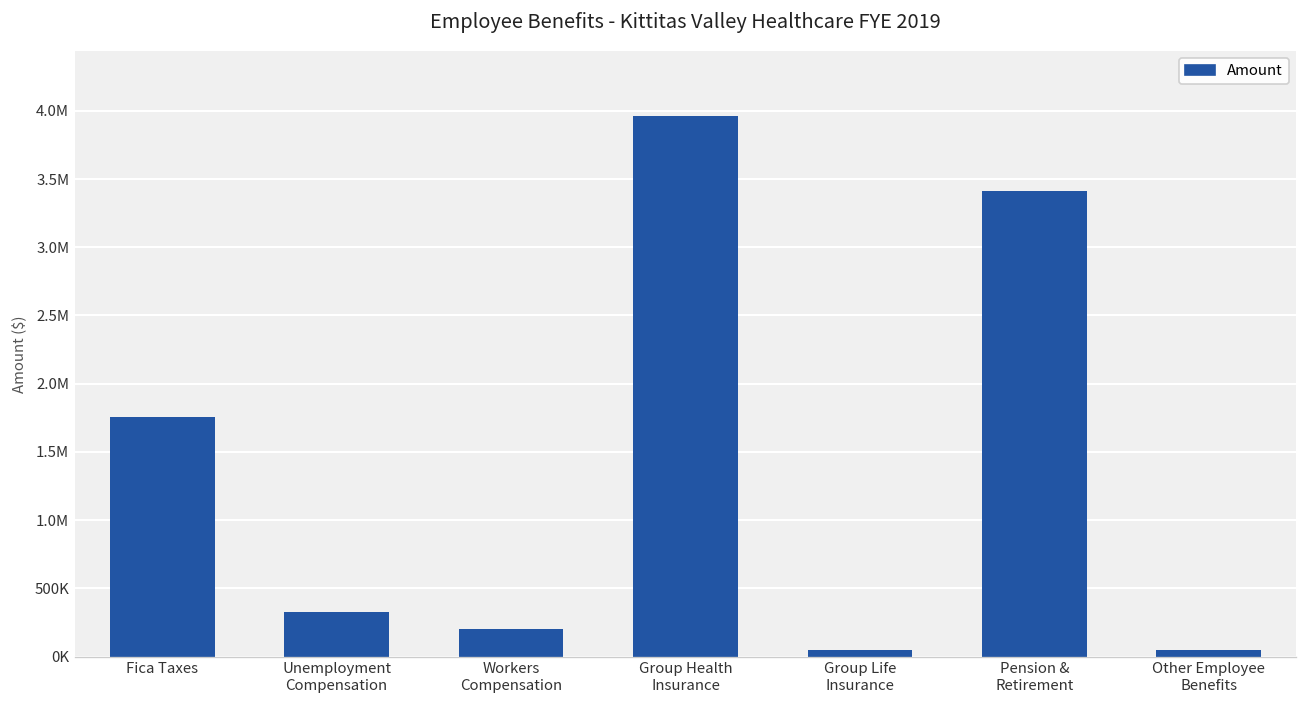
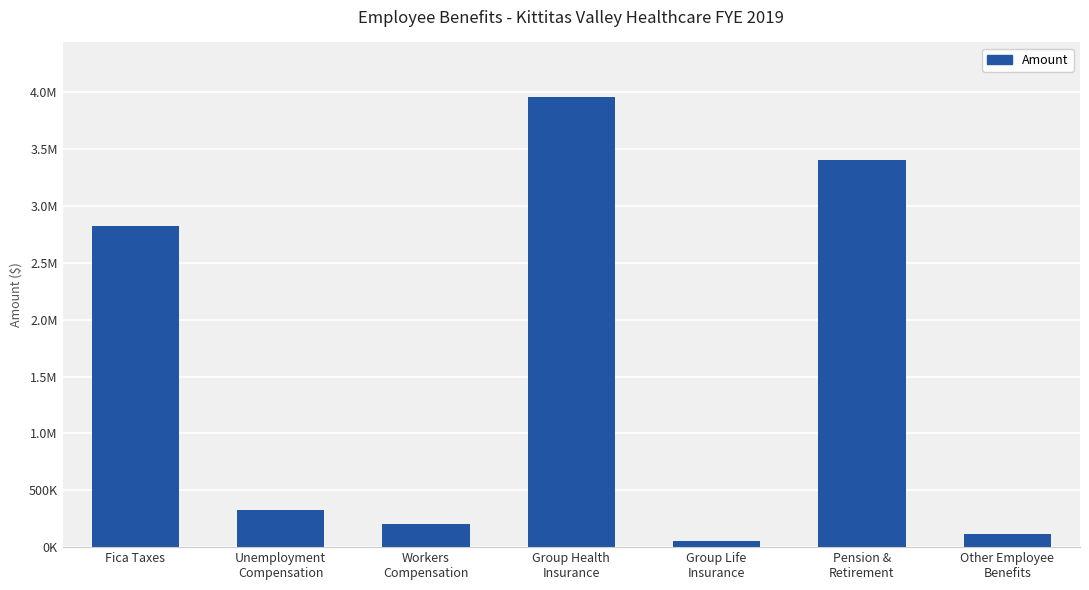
Fica Taxes: 1760000 -> 2830000
Other Employee Benefits: 50000 -> 120000
